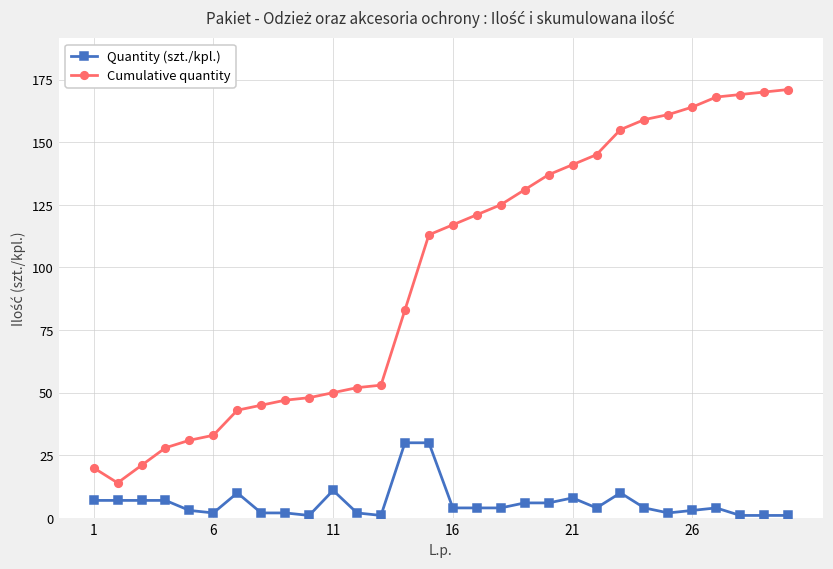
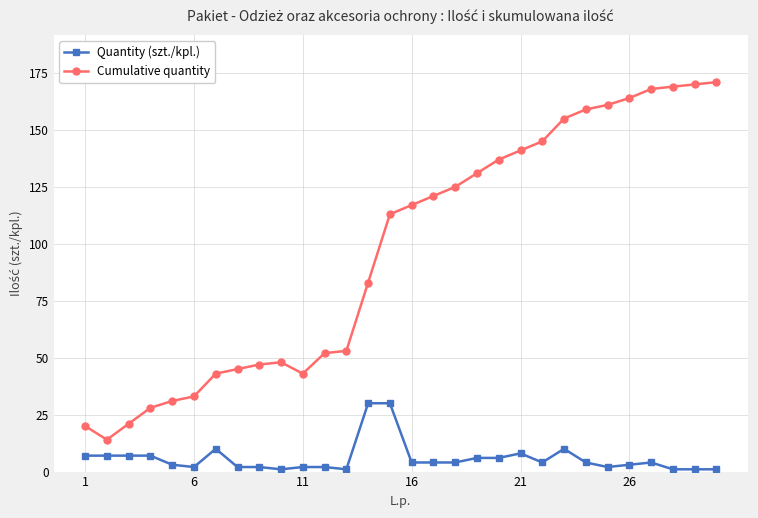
Quantity (szt./kpl.), 11: 11 -> 2
Cumulative quantity, 11: 50 -> 43
